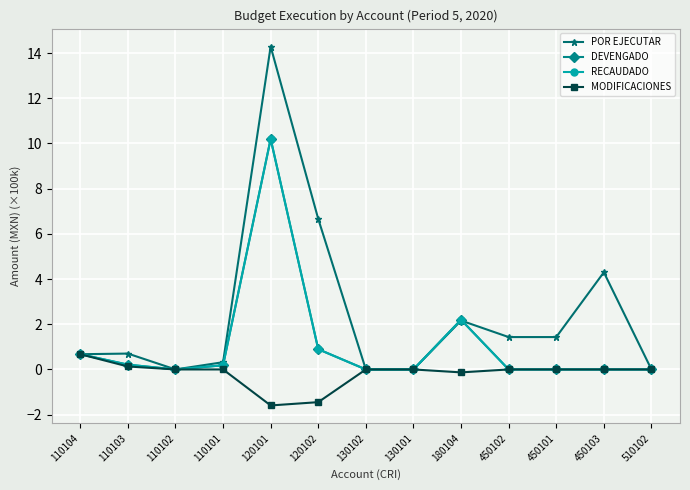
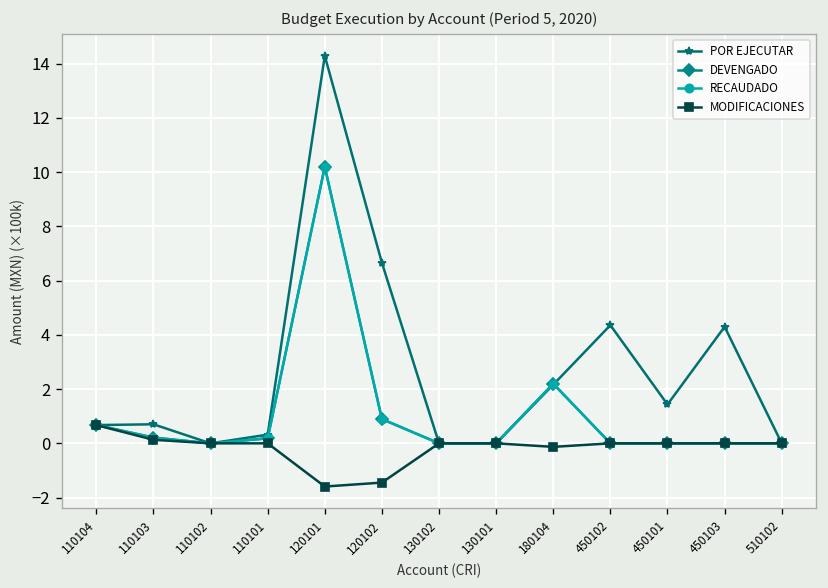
POR EJECUTAR, 450102: 1.4 -> 4.4
